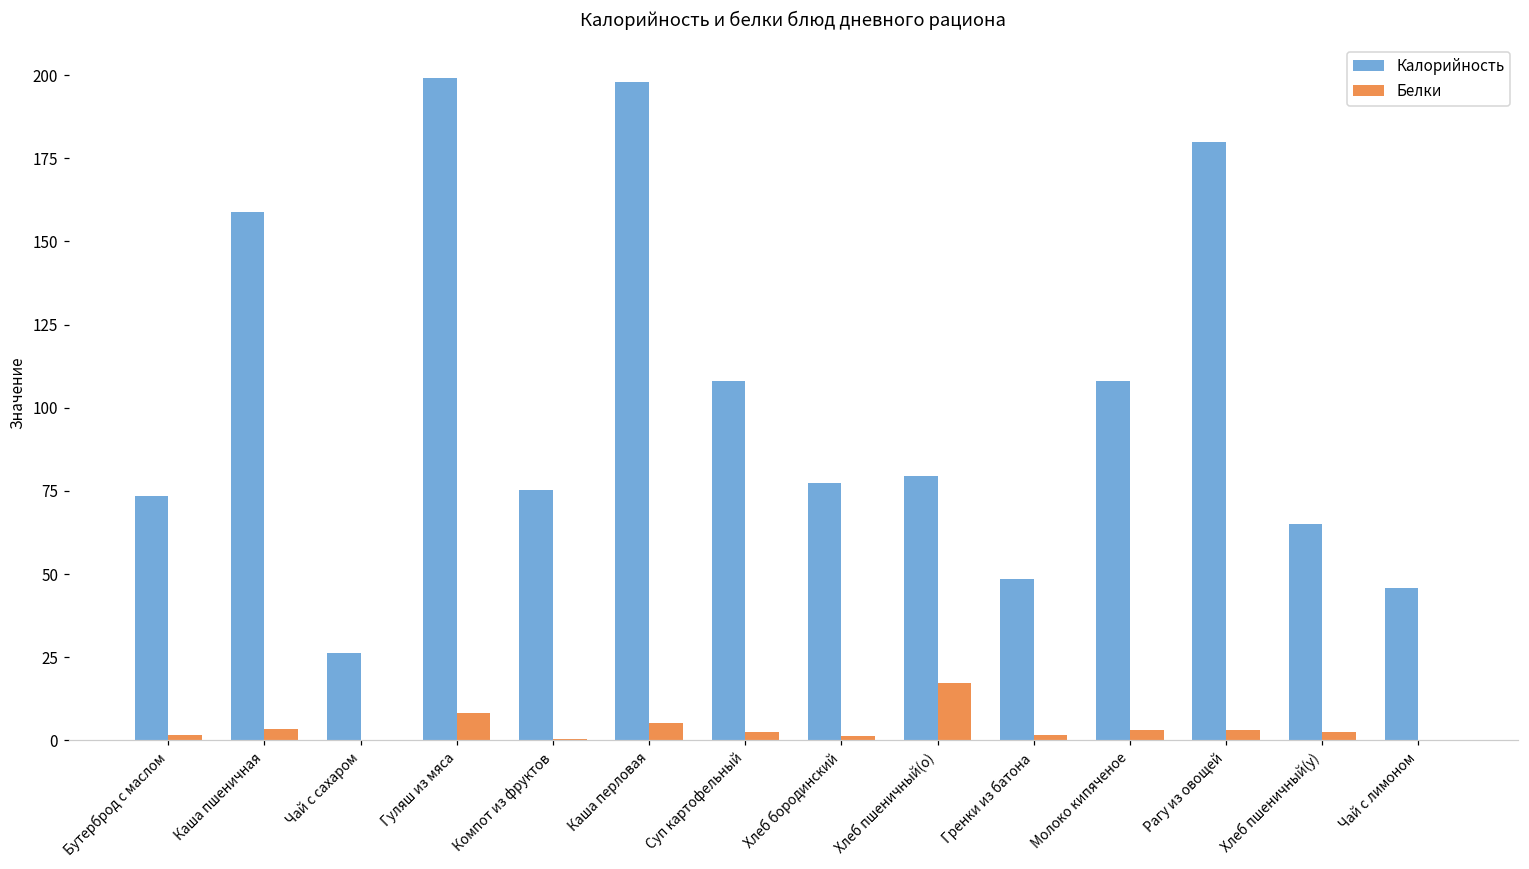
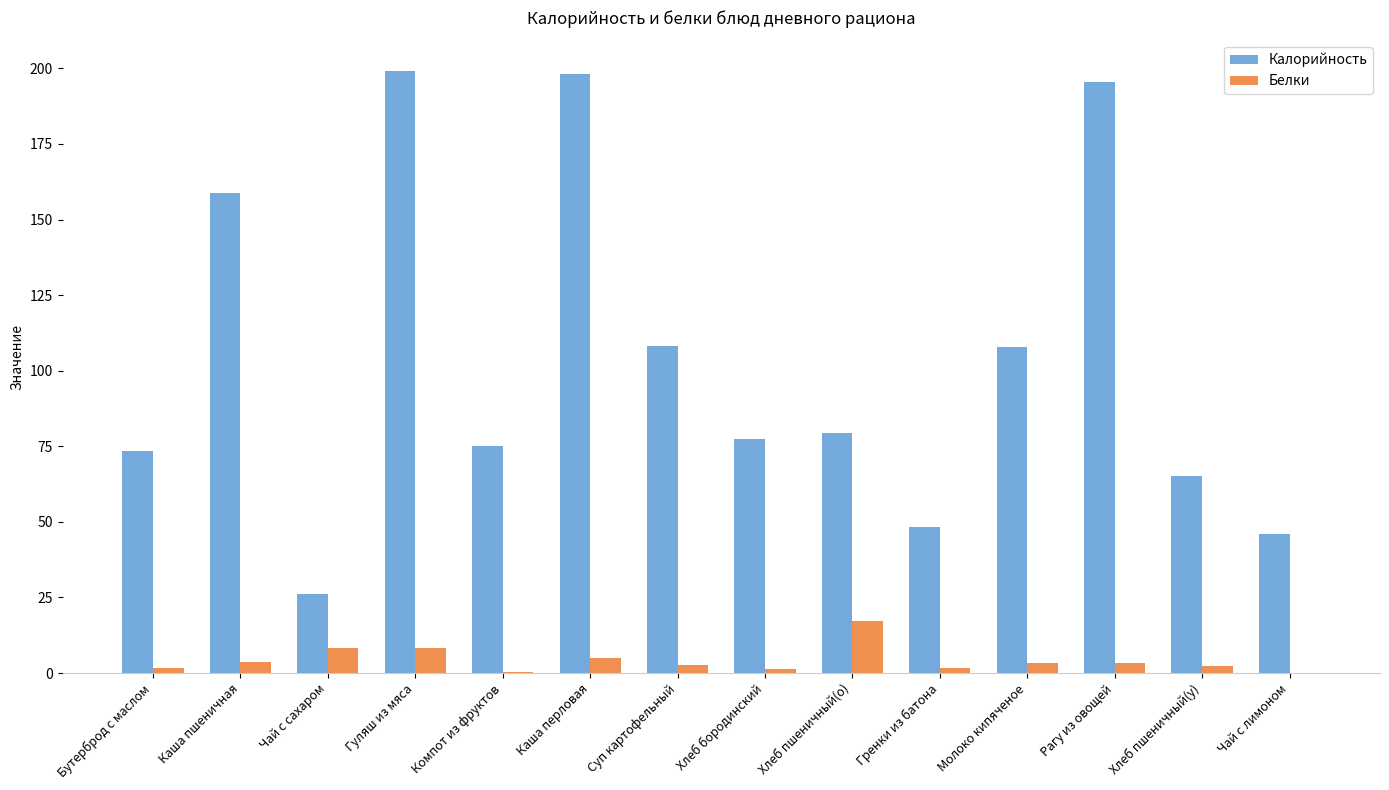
Белки, Чай с сахаром: 0 -> 8
Калорийность, Рагу из овощей: 180 -> 196
